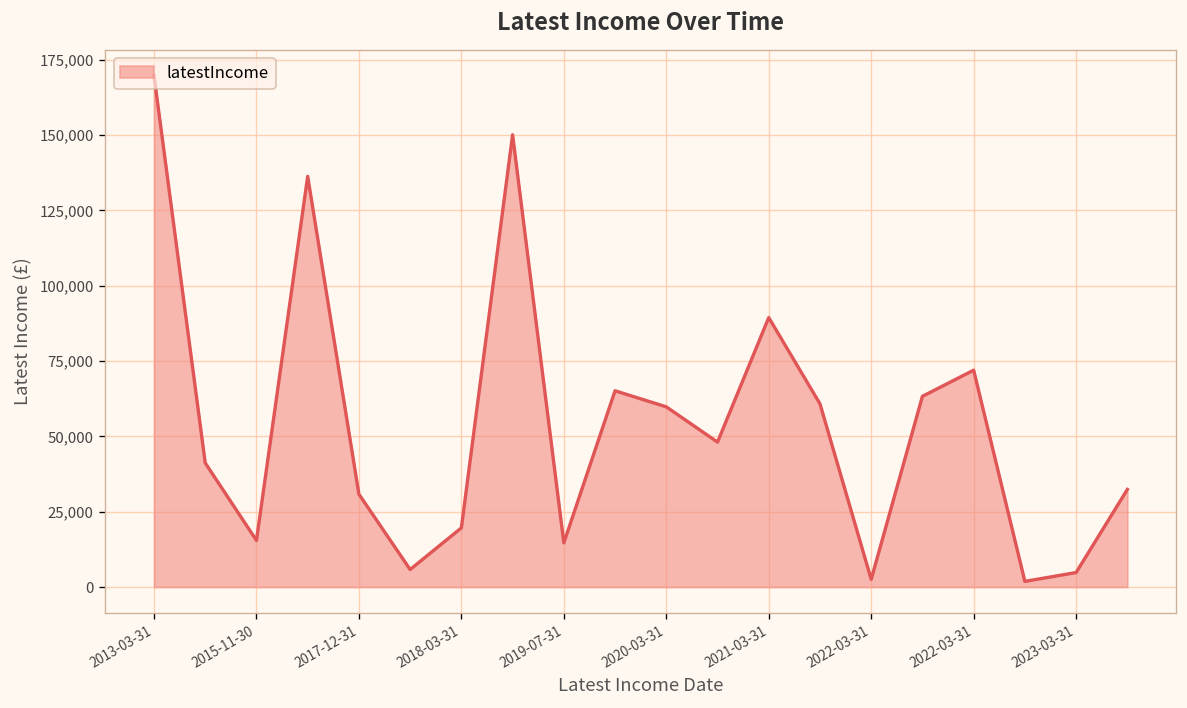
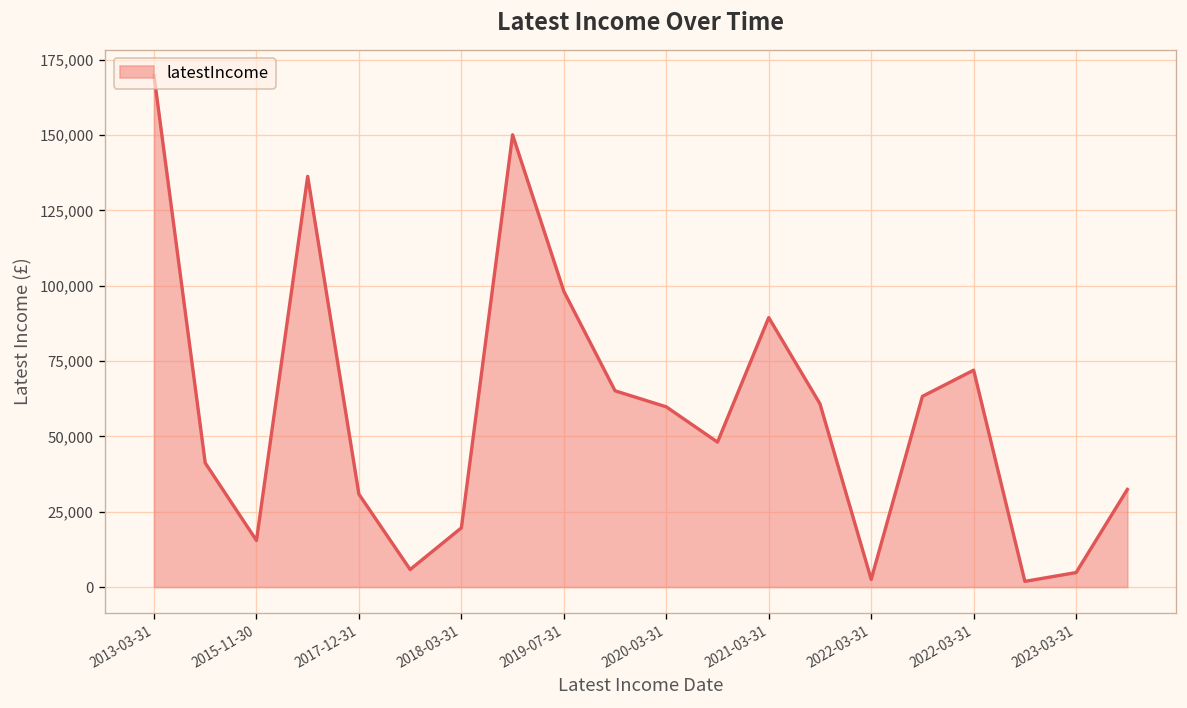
2019-07-31: 15,000 -> 98,000
